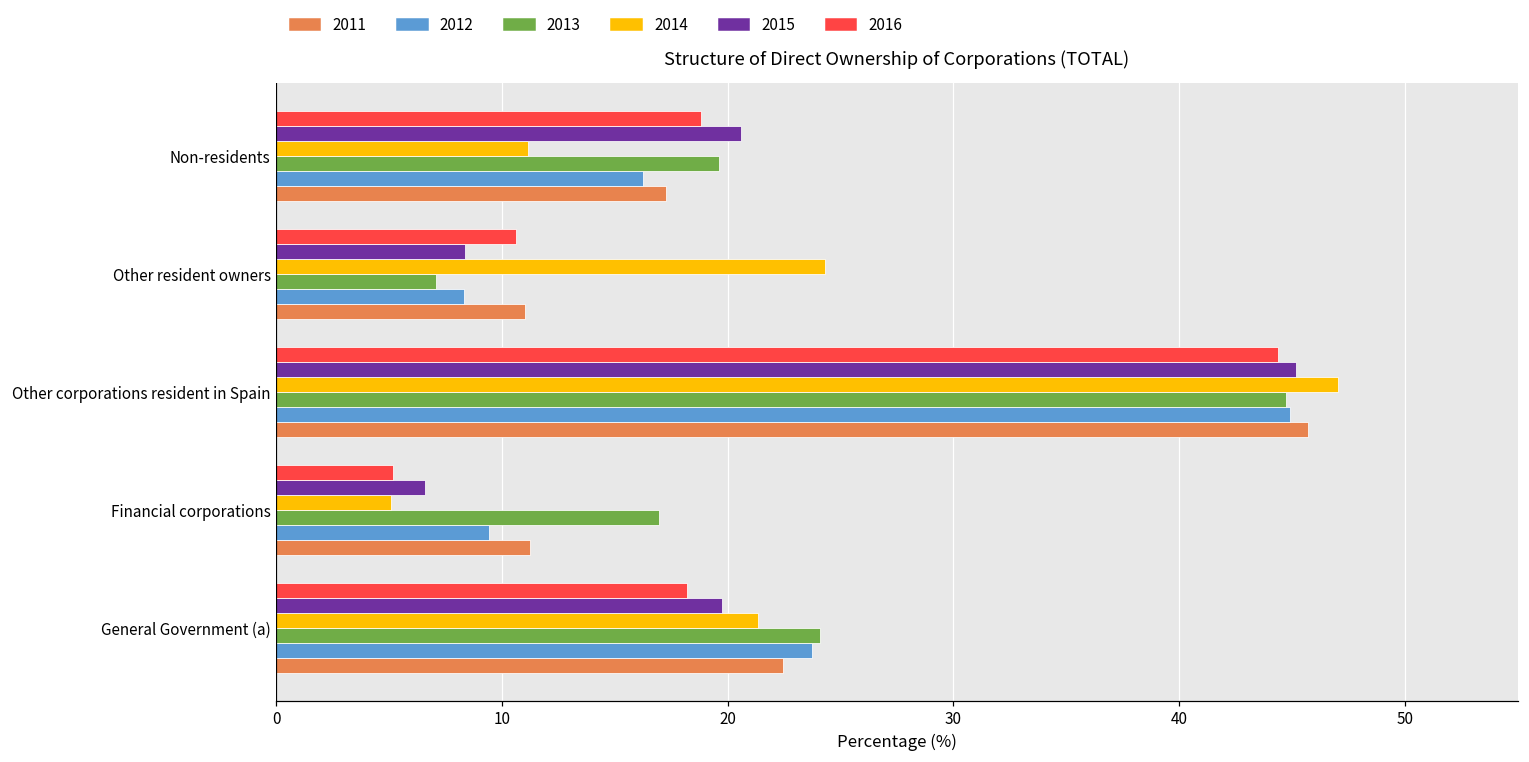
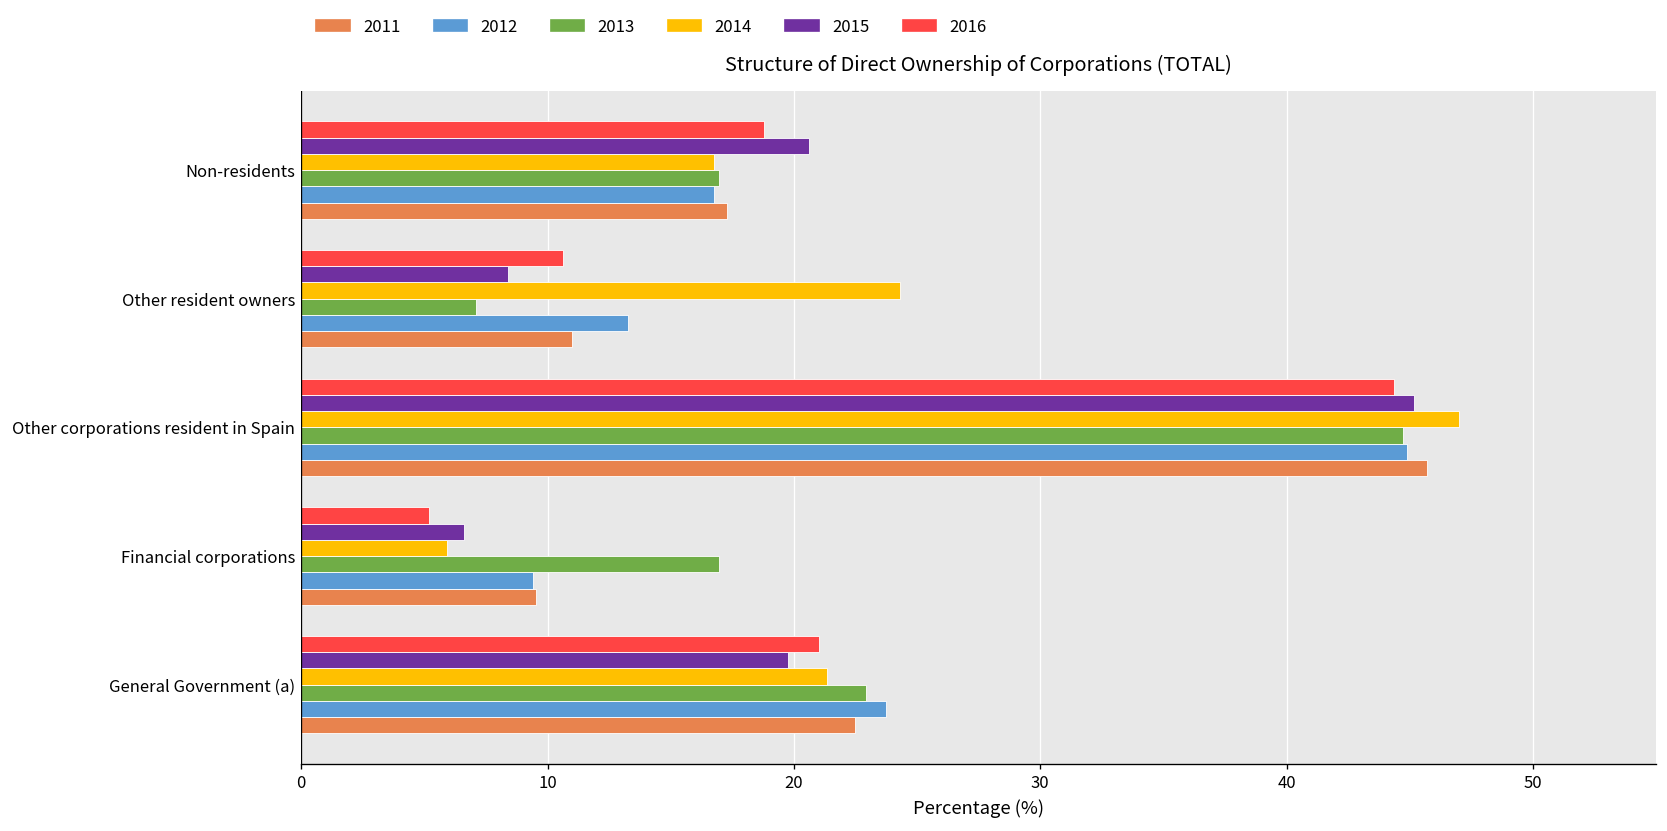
2014, Non-residents: 11.2 -> 16.8
2013, Non-residents: 19.6 -> 17.0
2012, Non-residents: 16.3 -> 16.8
2012, Other resident owners: 8.3 -> 13.3
2014, Financial corporations: 5.1 -> 5.9
2011, Financial corporations: 11.2 -> 9.5
2016, General Government (a): 18.2 -> 21.0
2013, General Government (a): 24.1 -> 22.9
